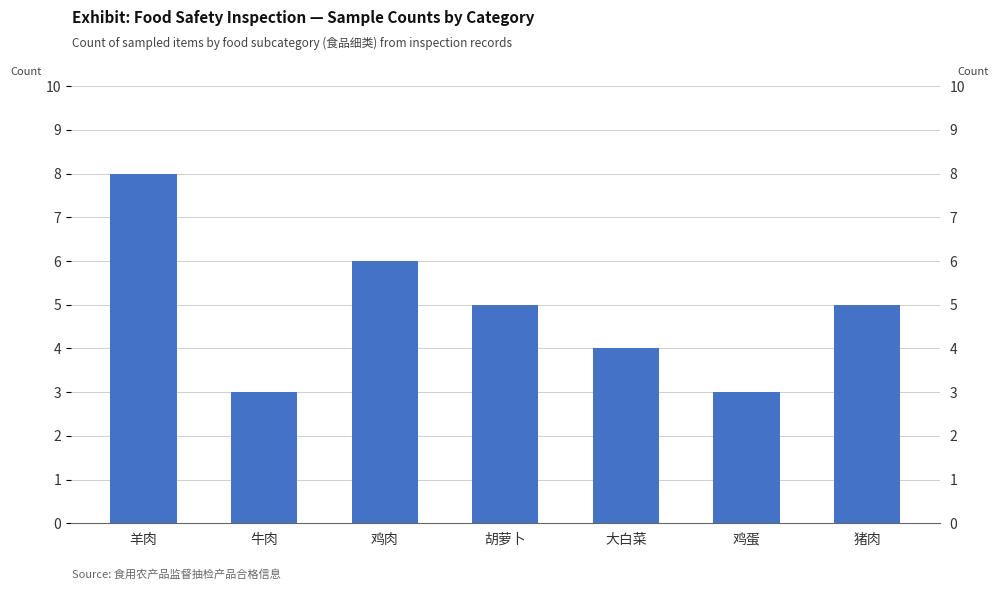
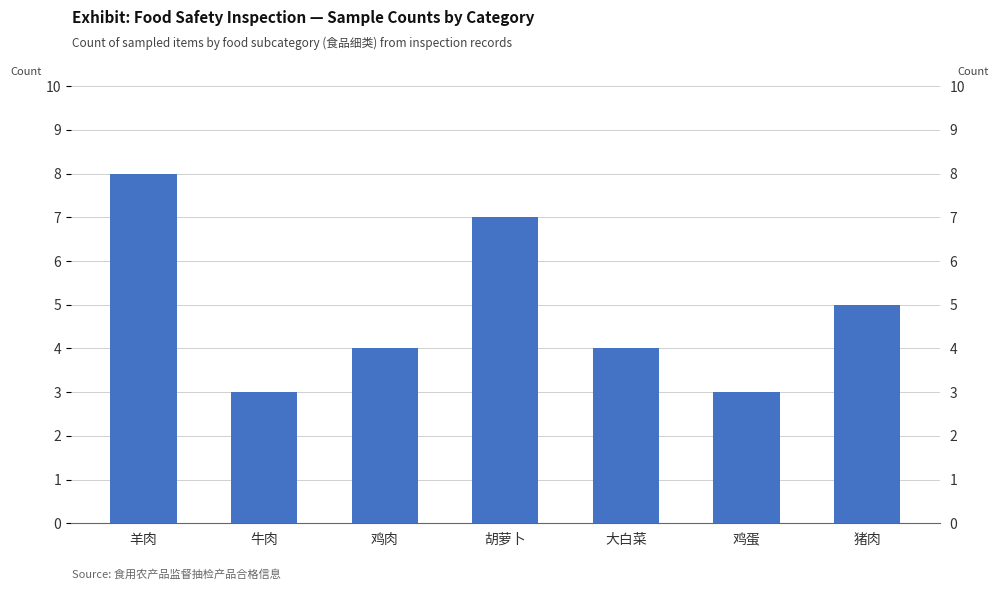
鸡肉: 6 -> 4
胡萝卜: 5 -> 7
